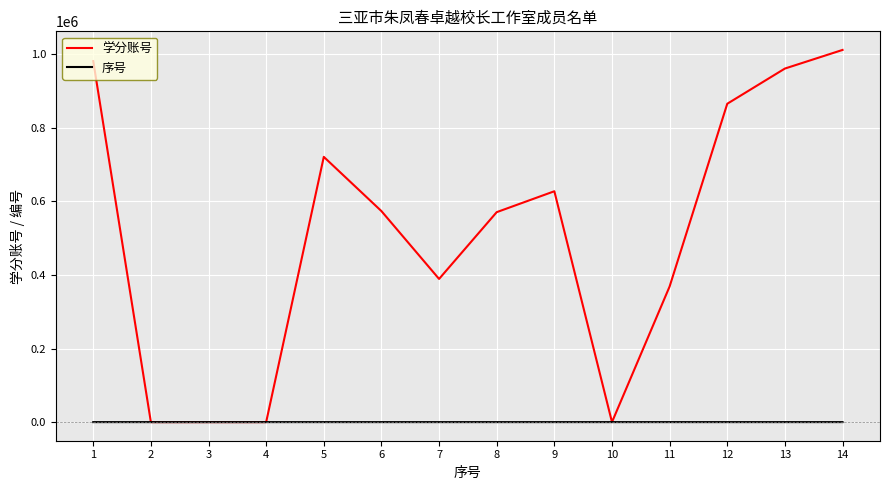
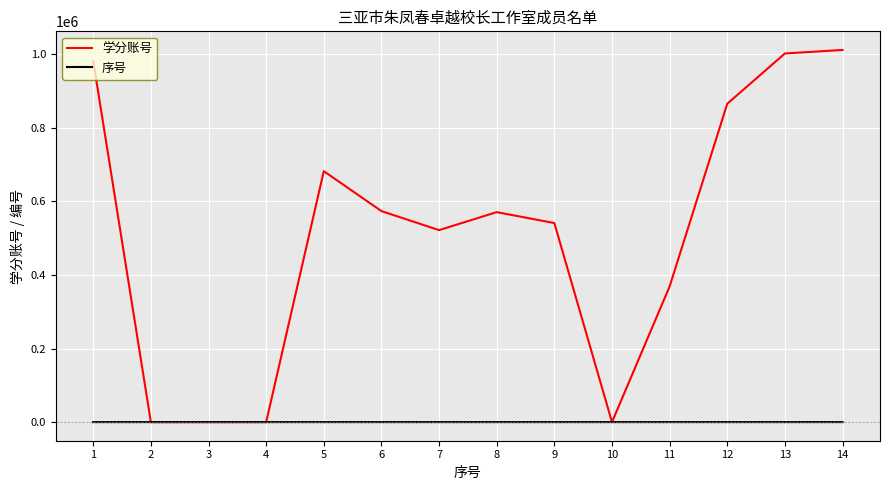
学分账号, 5: 720000 -> 680000
学分账号, 7: 390000 -> 520000
学分账号, 9: 630000 -> 540000
学分账号, 13: 960000 -> 1000000
